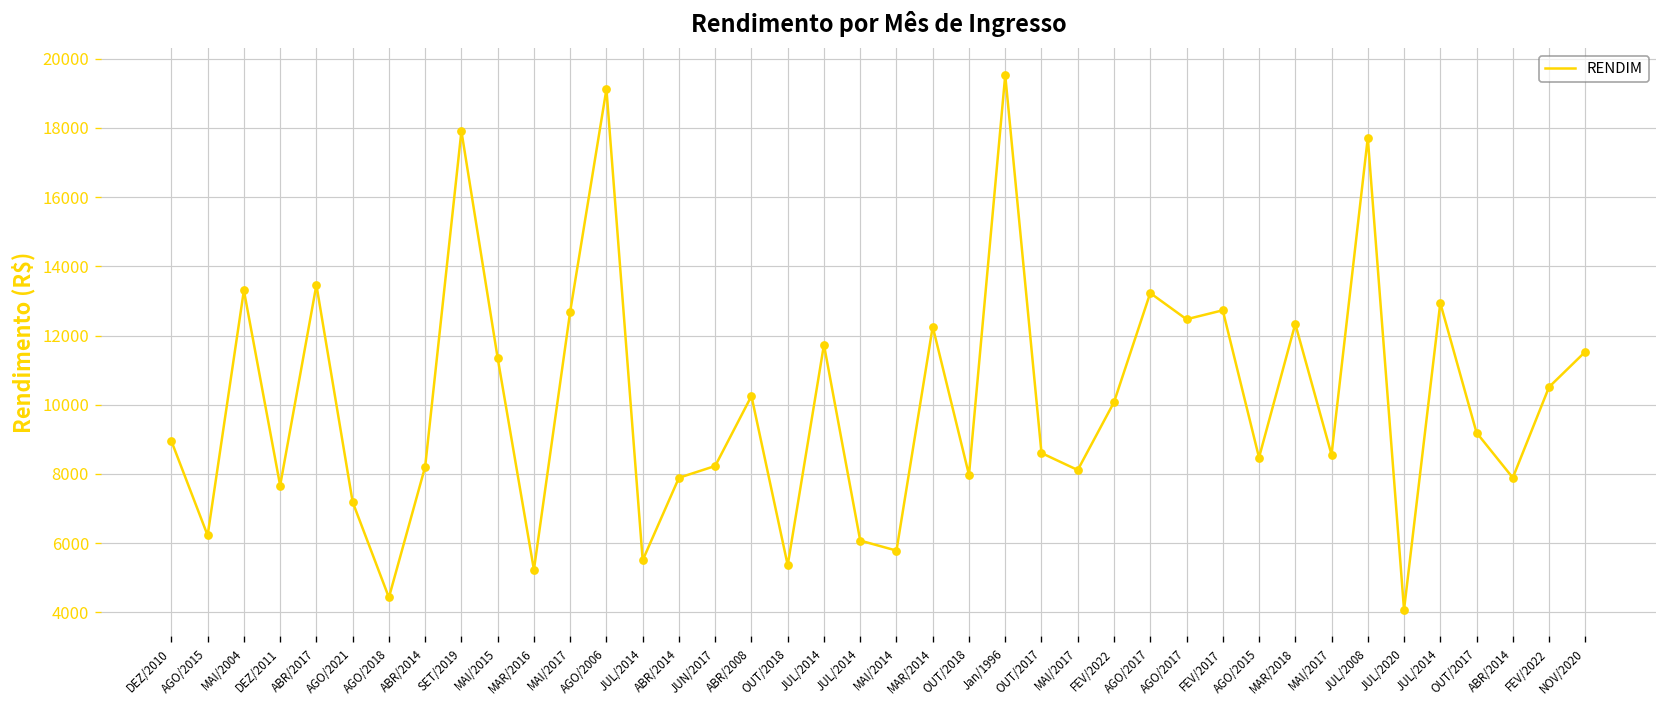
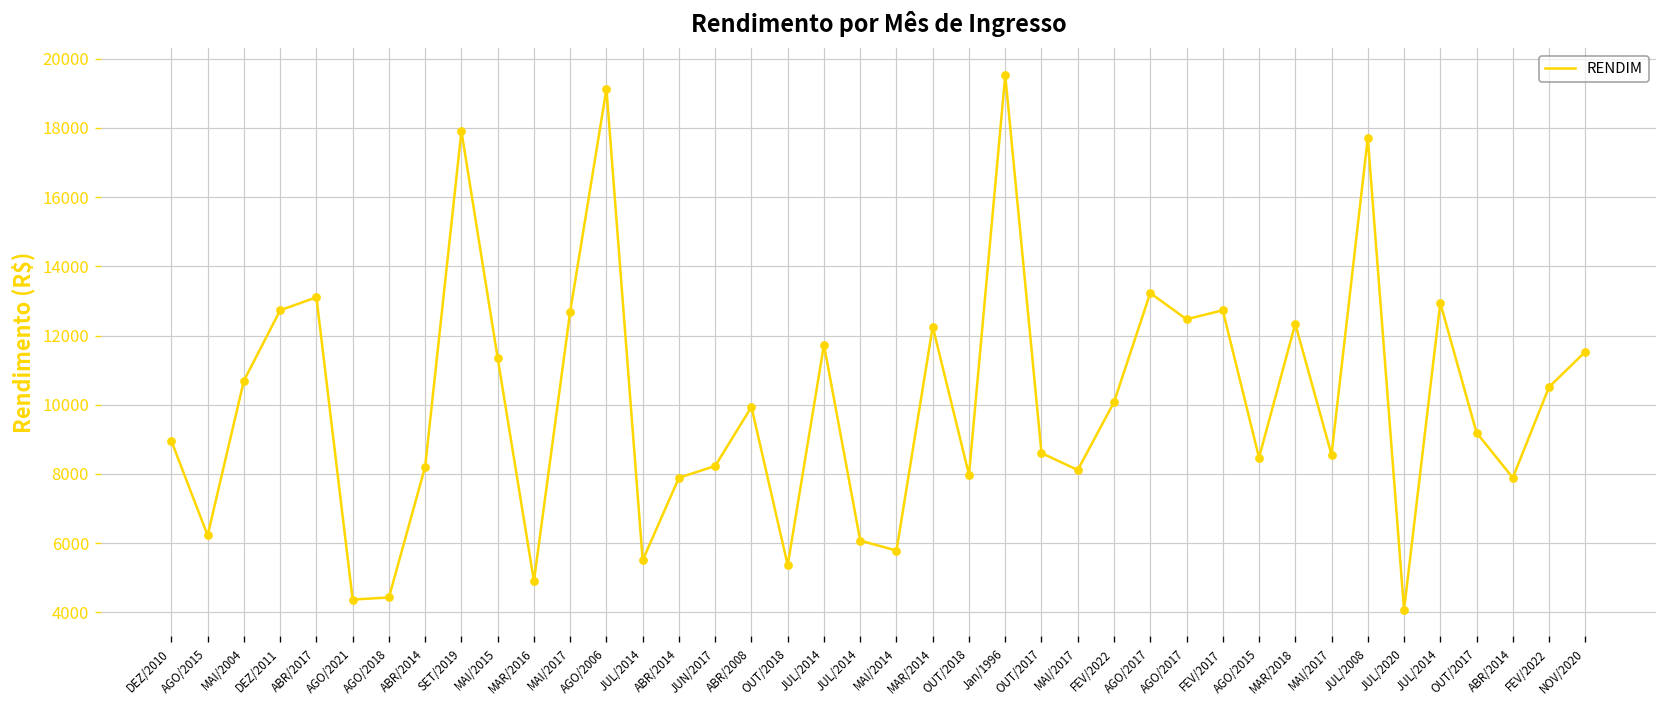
MAI/2004: 13300 -> 10700
DEZ/2011: 7700 -> 12700
ABR/2017: 13500 -> 13100
AGO/2021: 7200 -> 4400
MAR/2016: 5200 -> 4900
ABR/2008: 10300 -> 9900
